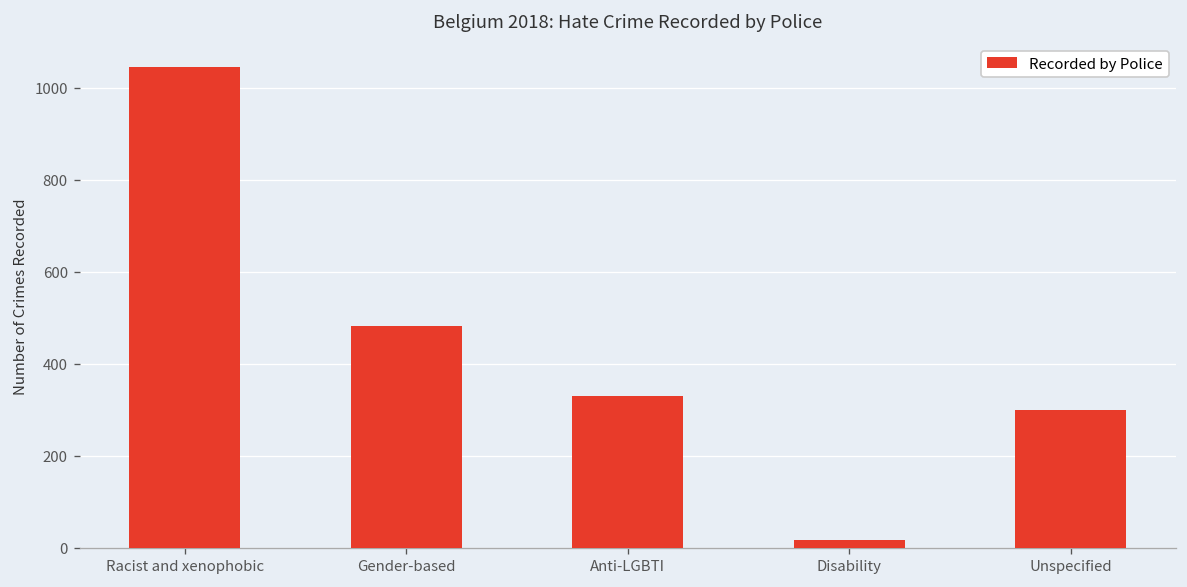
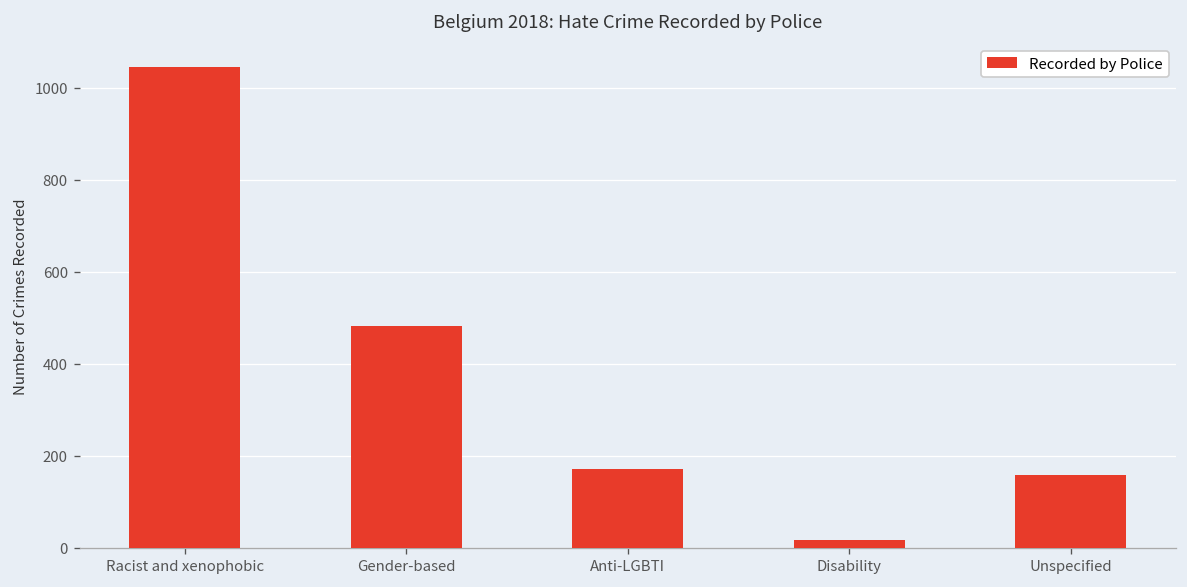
Anti-LGBTI: 330 -> 170
Unspecified: 300 -> 160
